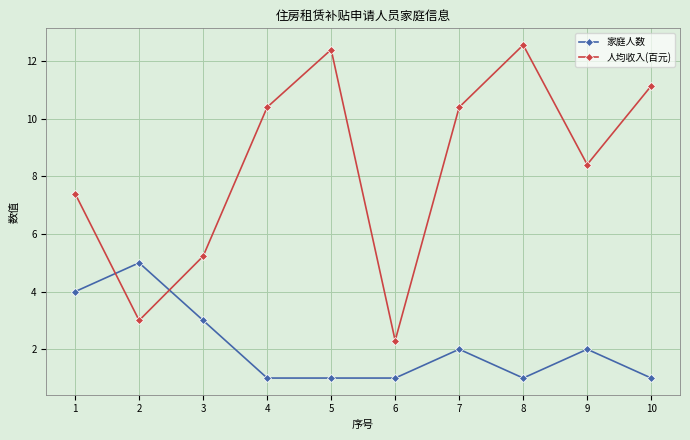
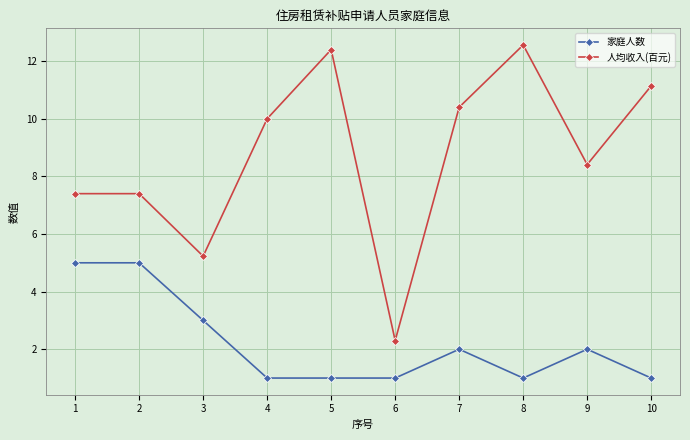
家庭人数, 1: 4 -> 5
人均收入(百元), 2: 3.0 -> 7.4
人均收入(百元), 4: 10.4 -> 10.0
